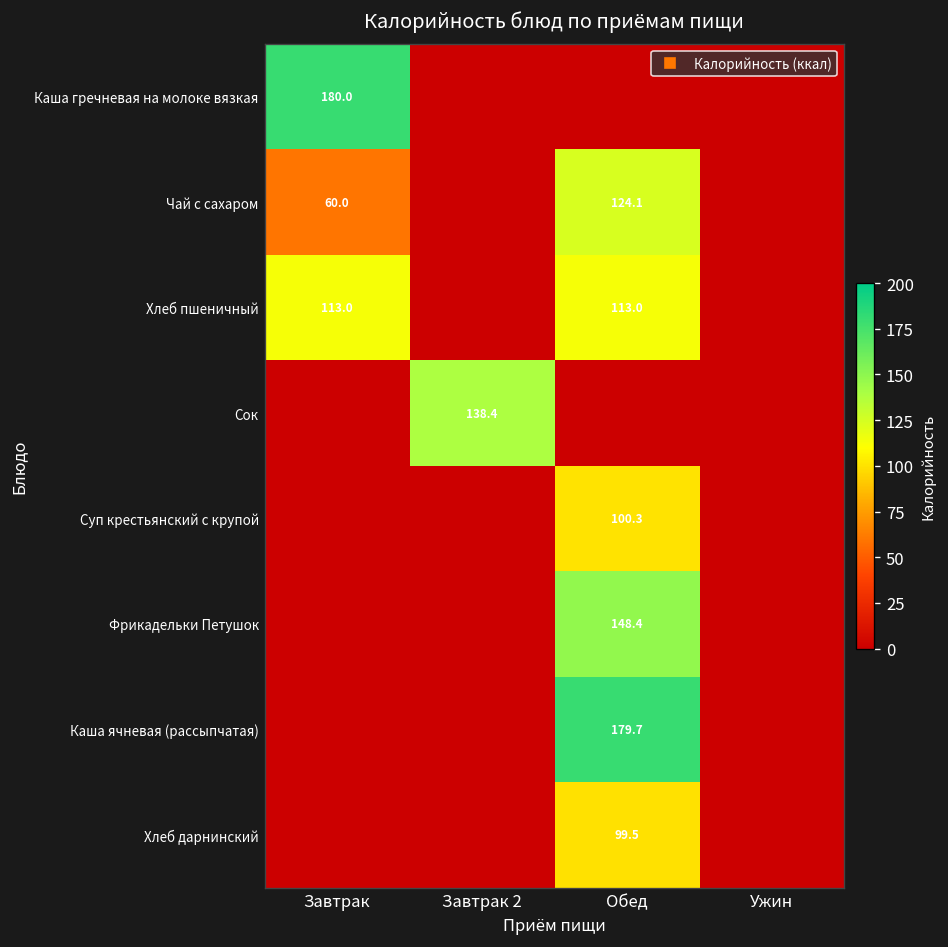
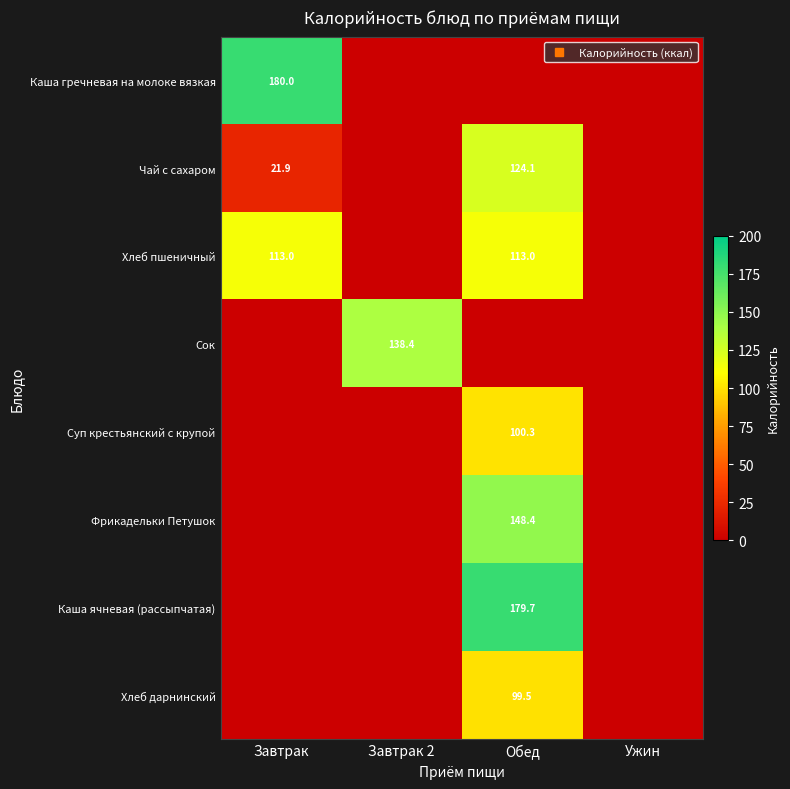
Чай с сахаром, Завтрак: 60.0 -> 21.9
